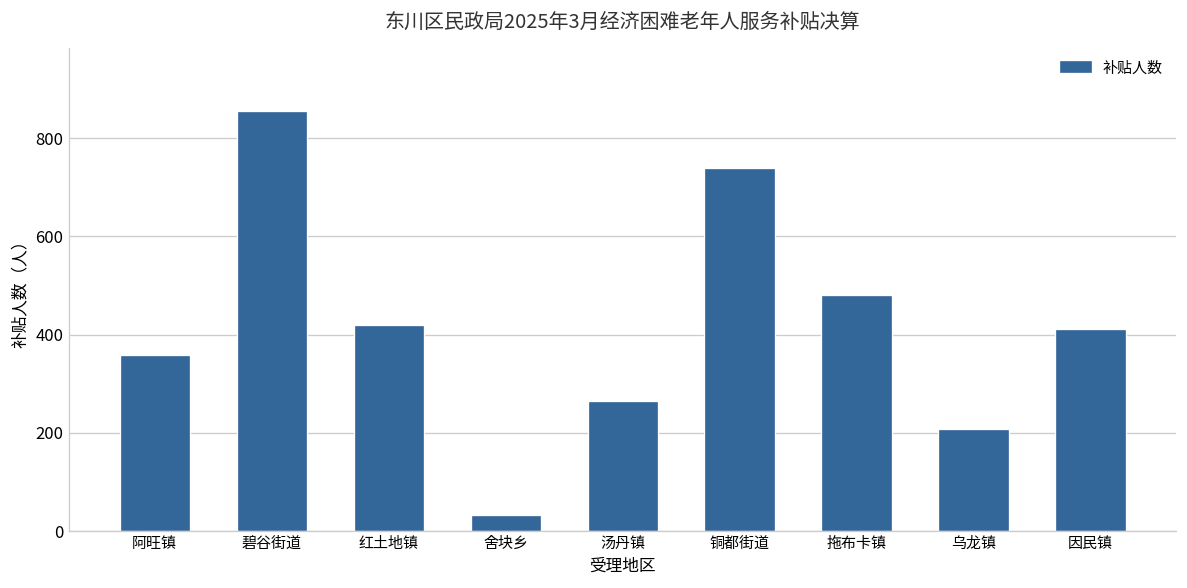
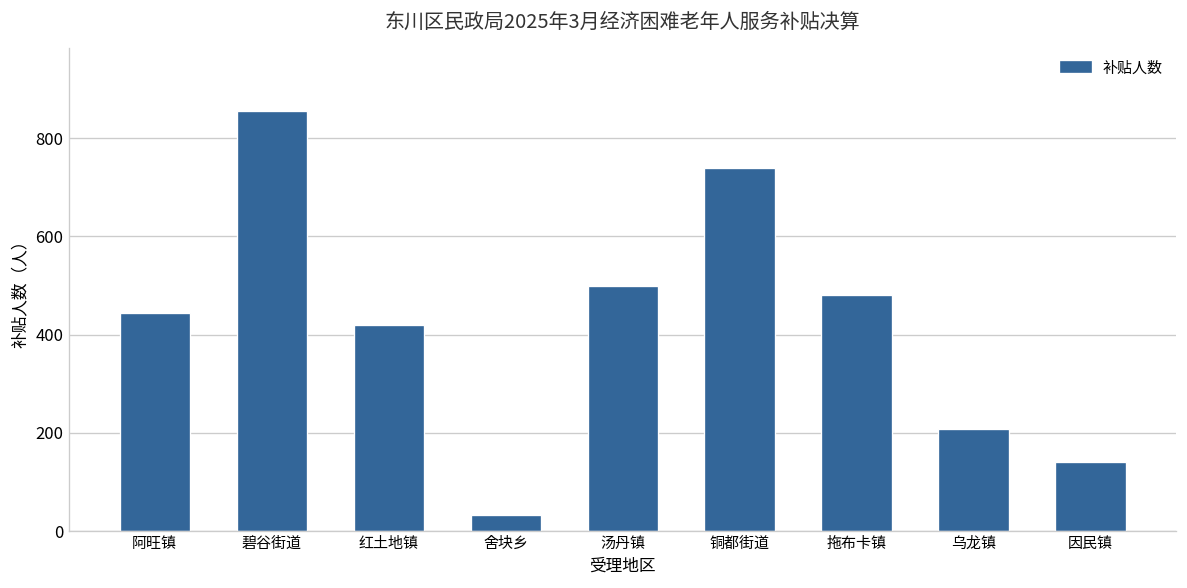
阿旺镇: 360 -> 450
汤丹镇: 270 -> 500
因民镇: 410 -> 140
